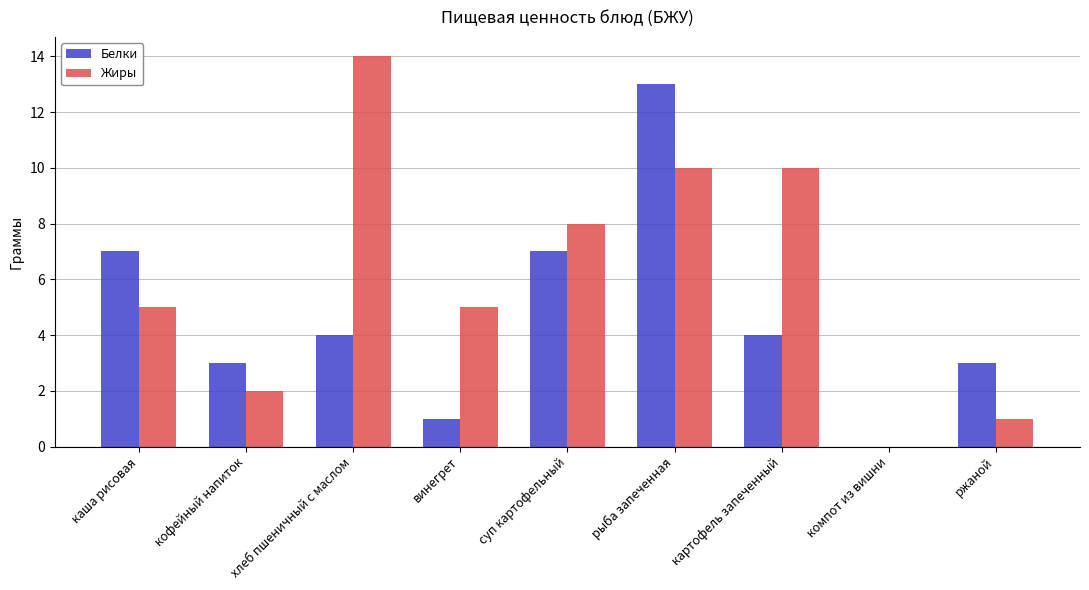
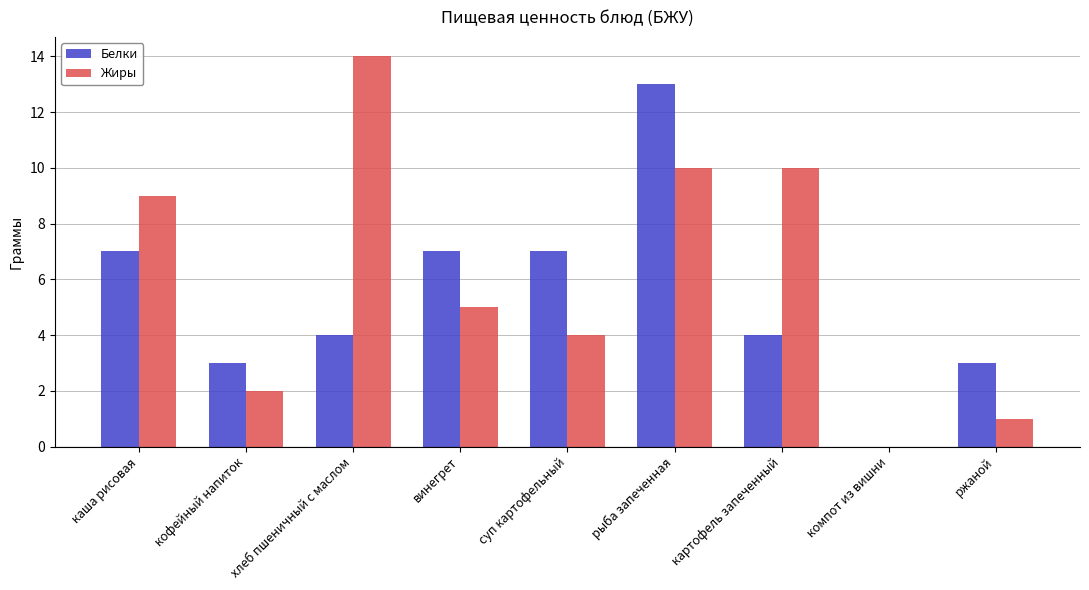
Жиры, каша рисовая: 5 -> 9
Белки, винегрет: 1 -> 7
Жиры, суп картофельный: 8 -> 4
